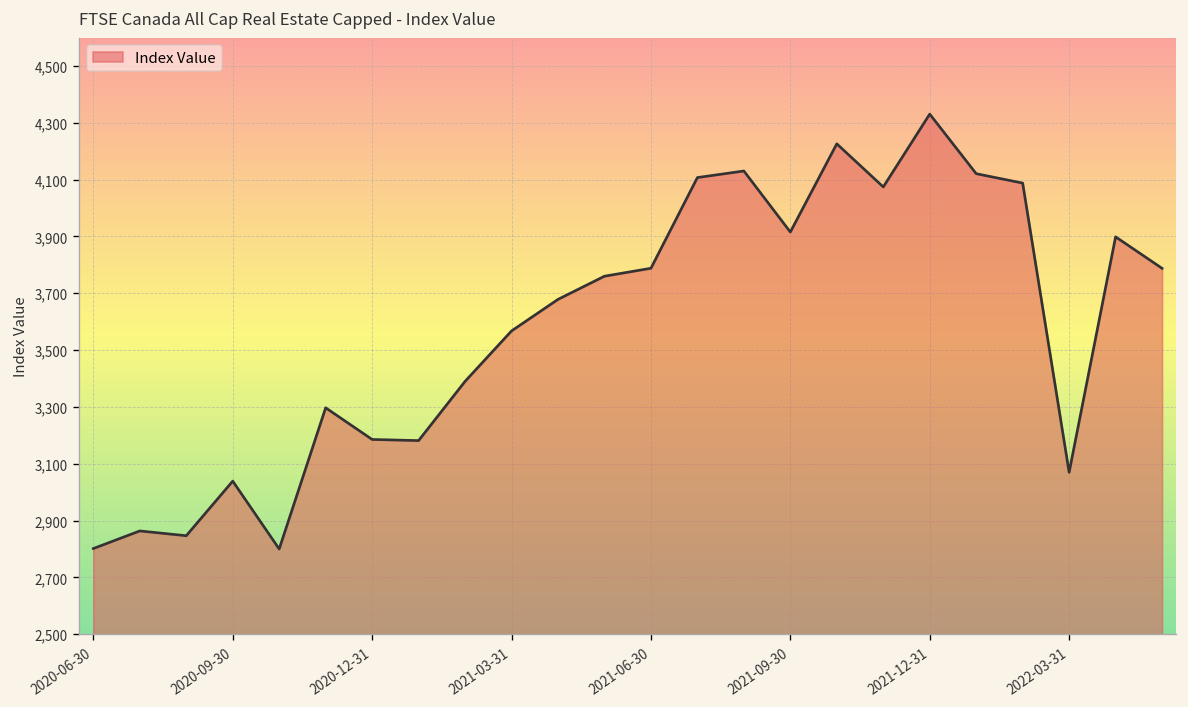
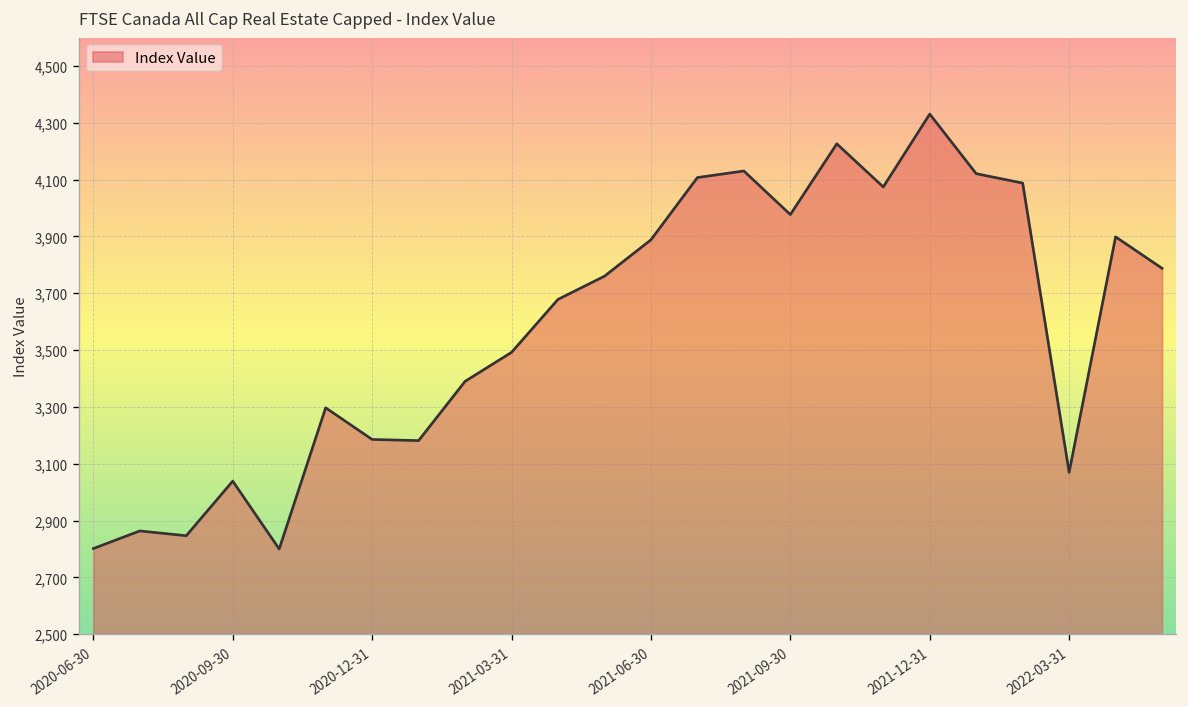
2021-03-31: 3,570 -> 3,490
2021-06-30: 3,790 -> 3,890
2021-09-30: 3,920 -> 3,980
